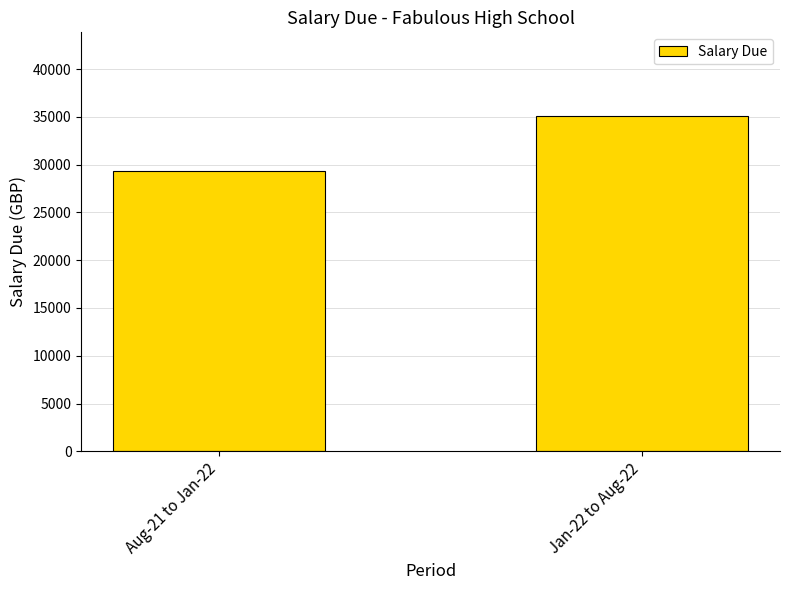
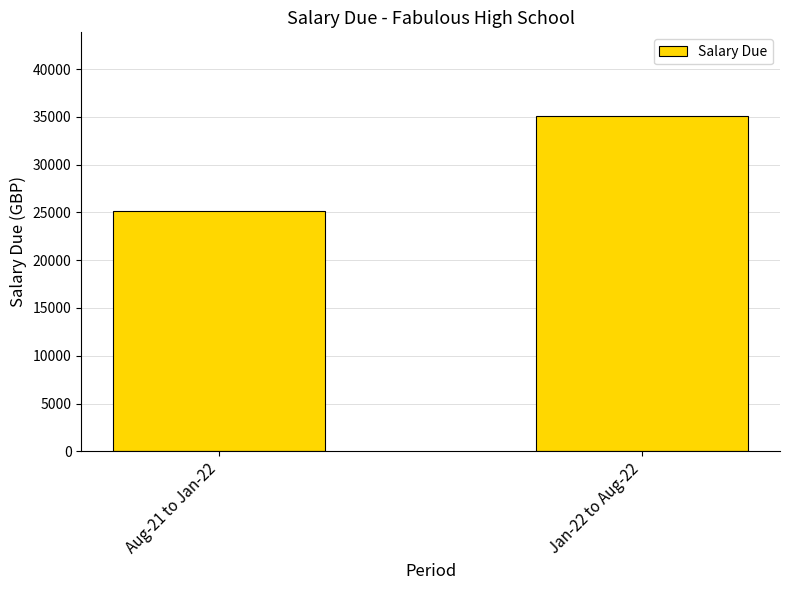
Aug-21 to Jan-22: 29000 -> 25000
